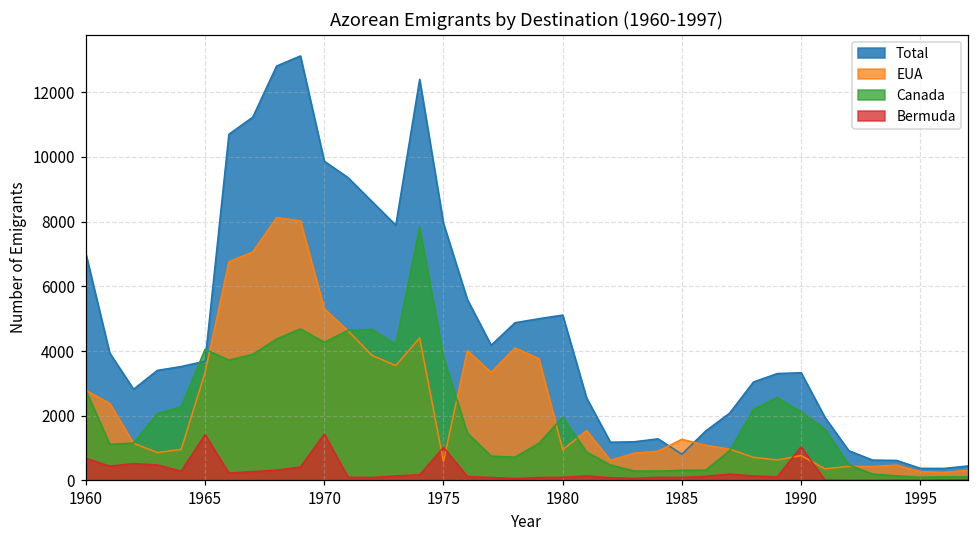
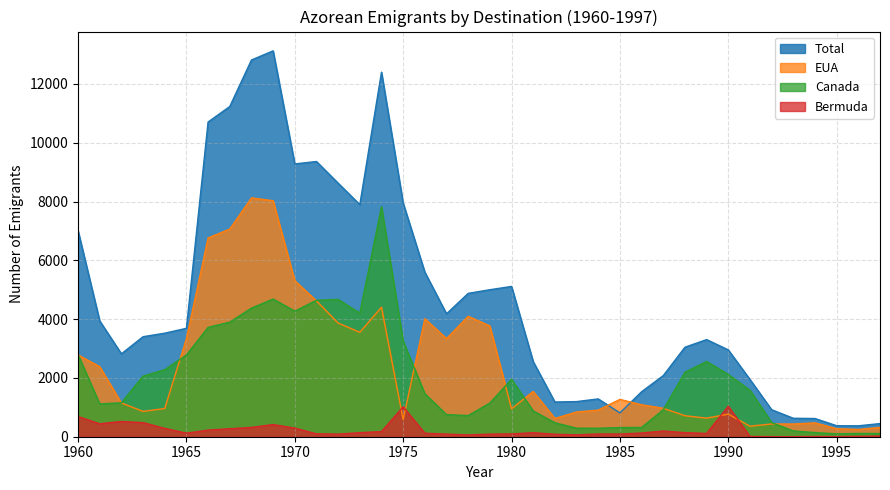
Canada, 1965: 4100 -> 2800
Bermuda, 1965: 1400 -> 100
Total, 1970: 9900 -> 9300
Bermuda, 1970: 1400 -> 300
Canada, 1975: 3800 -> 3300
Total, 1990: 3300 -> 3000
